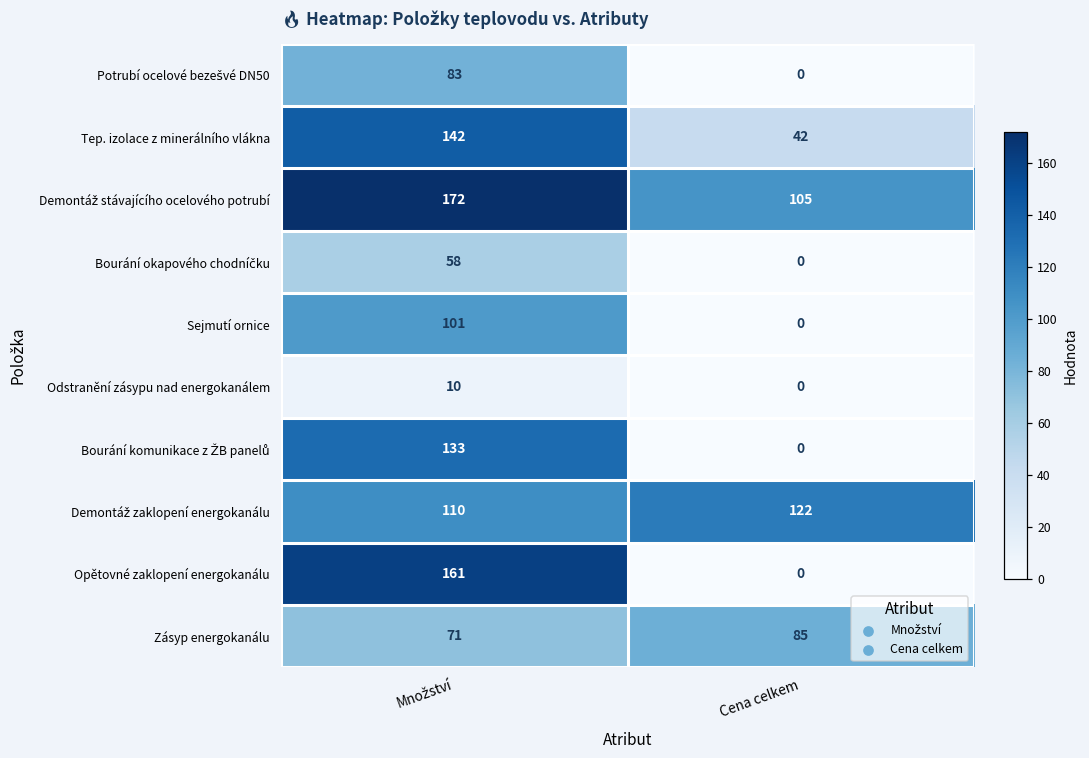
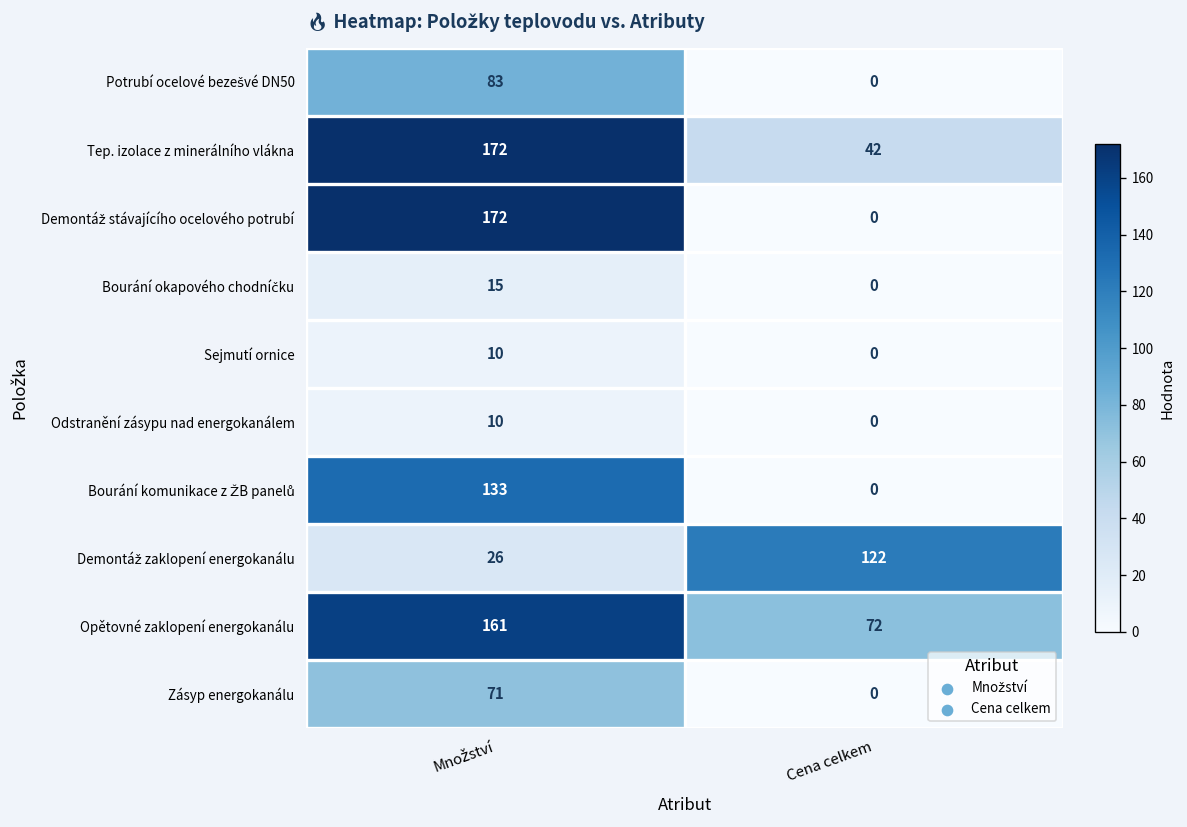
Tep. izolace z minerálního vlákna, Množství: 142 -> 172
Demontáž stávajícího ocelového potrubí, Cena celkem: 105 -> 0
Bourání okapového chodníčku, Množství: 58 -> 15
Sejmutí ornice, Množství: 101 -> 10
Demontáž zaklopení energokanálu, Množství: 110 -> 26
Opětovné zaklopení energokanálu, Cena celkem: 0 -> 72
Zásyp energokanálu, Cena celkem: 85 -> 0
